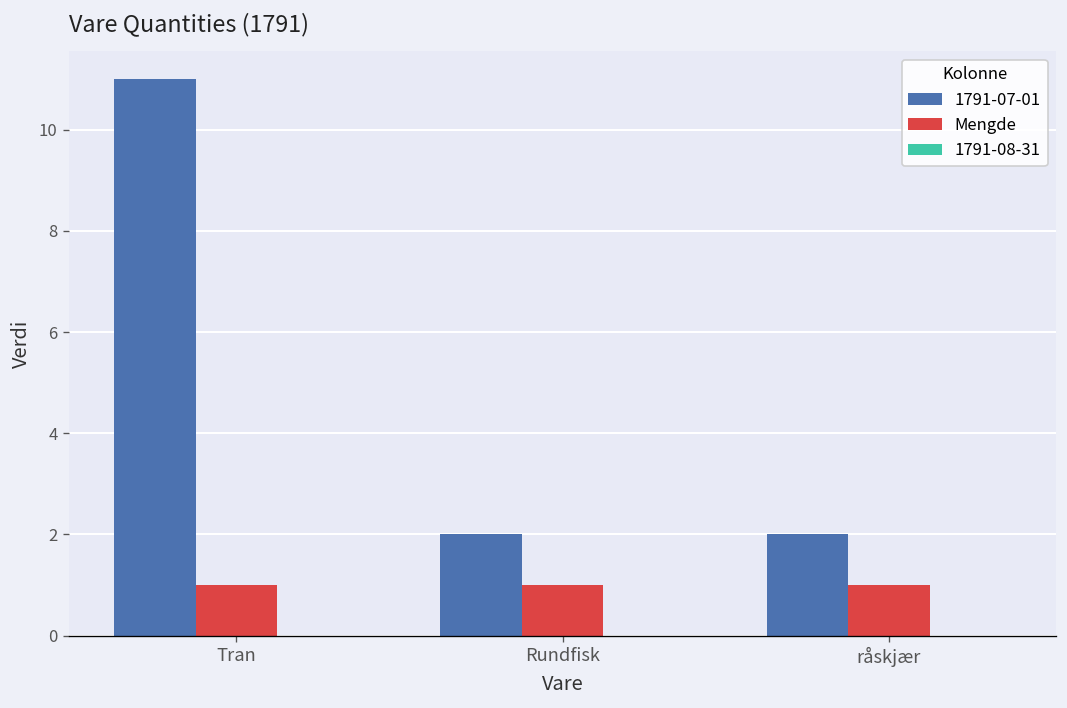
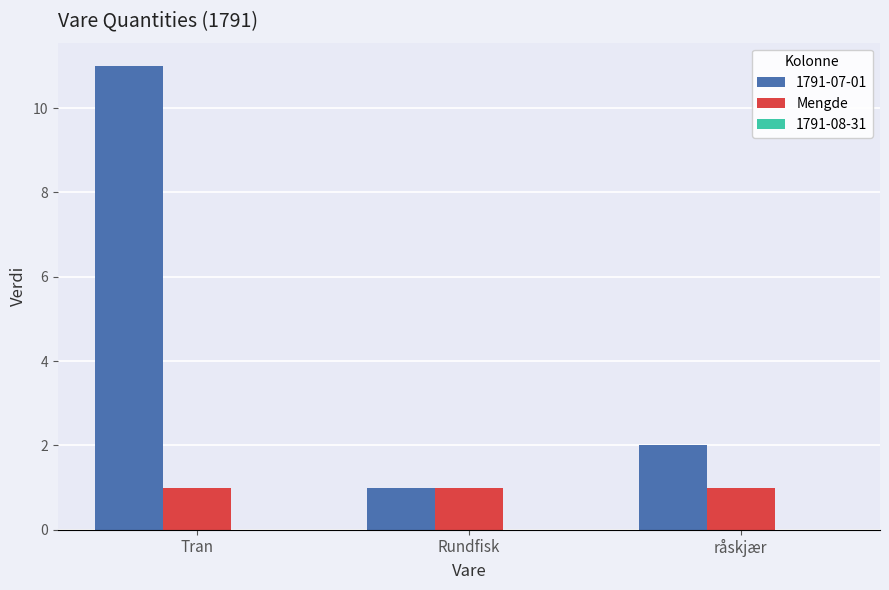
1791-07-01, Rundfisk: 2 -> 1
